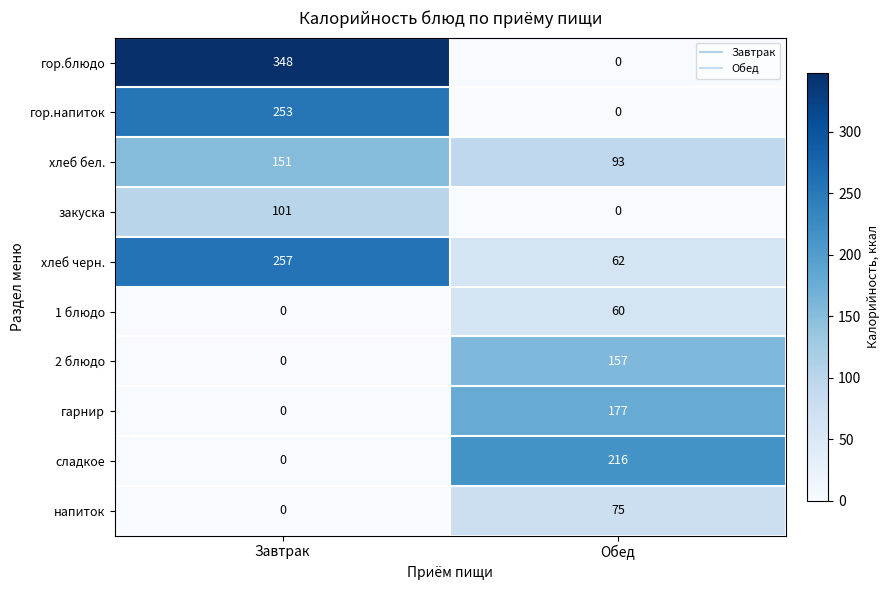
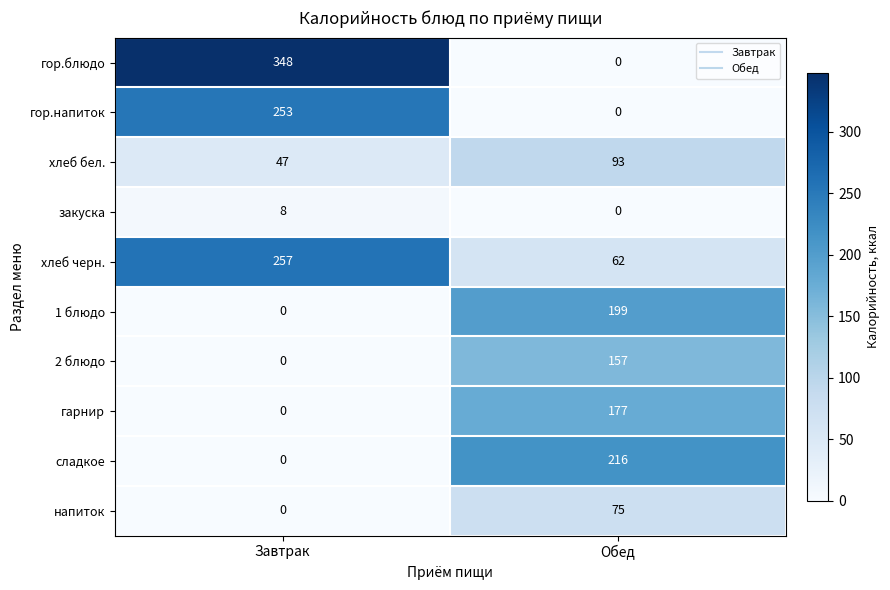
хлеб бел., Завтрак: 151 -> 47
закуска, Завтрак: 101 -> 8
1 блюдо, Обед: 60 -> 199
